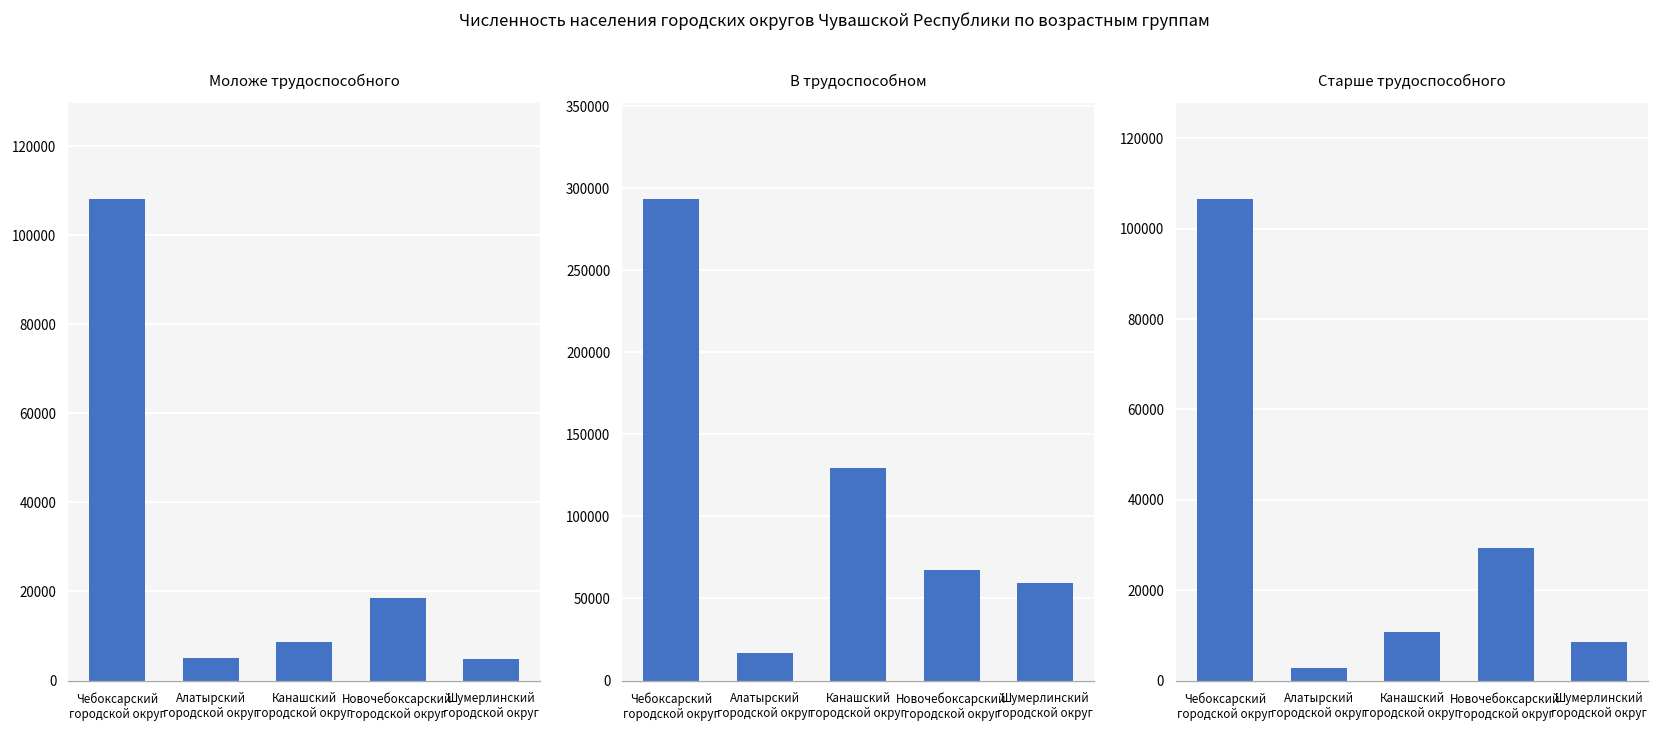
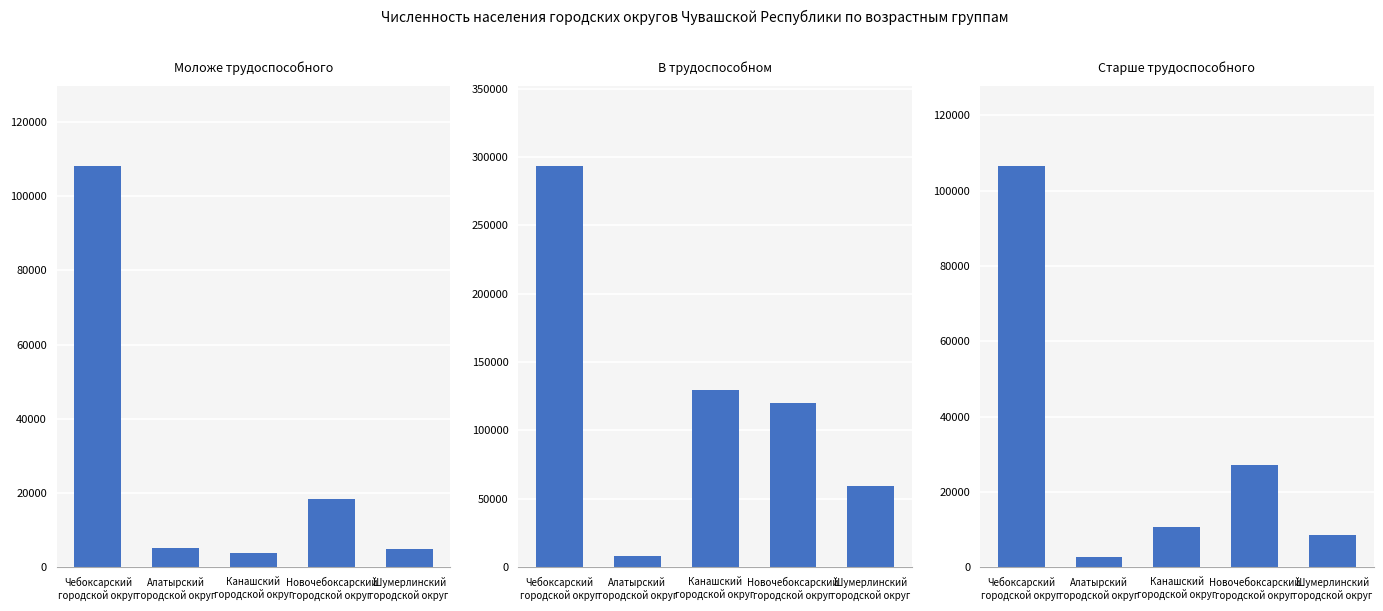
Моложе трудоспособного, Канашский городской округ: 9000 -> 4000
В трудоспособном, Алатырский городской округ: 17000 -> 9000
В трудоспособном, Новочебоксарский городской округ: 67000 -> 120000
Старше трудоспособного, Новочебоксарский городской округ: 29000 -> 27000
